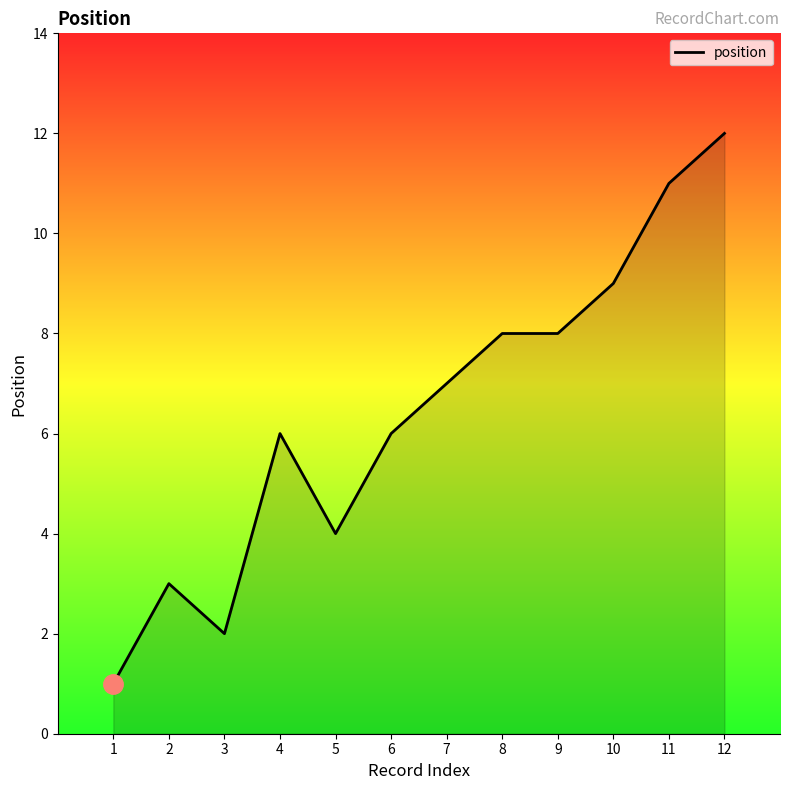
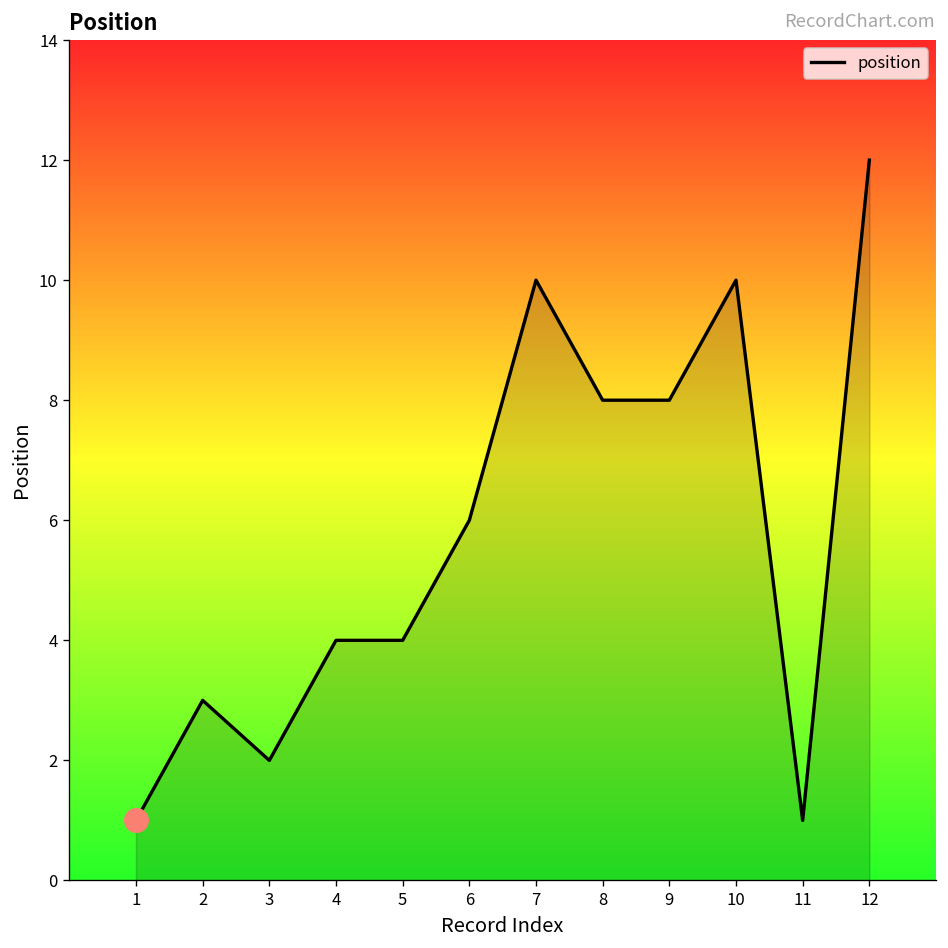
position, 4: 6 -> 4
position, 7: 7 -> 10
position, 10: 9 -> 10
position, 11: 11 -> 1
